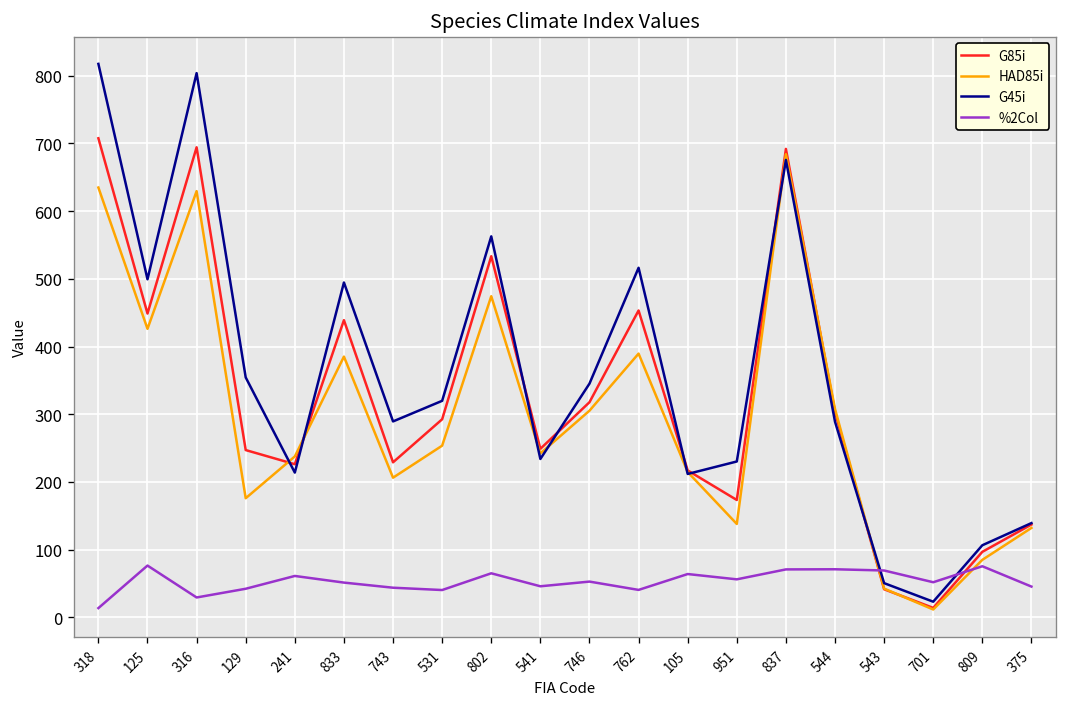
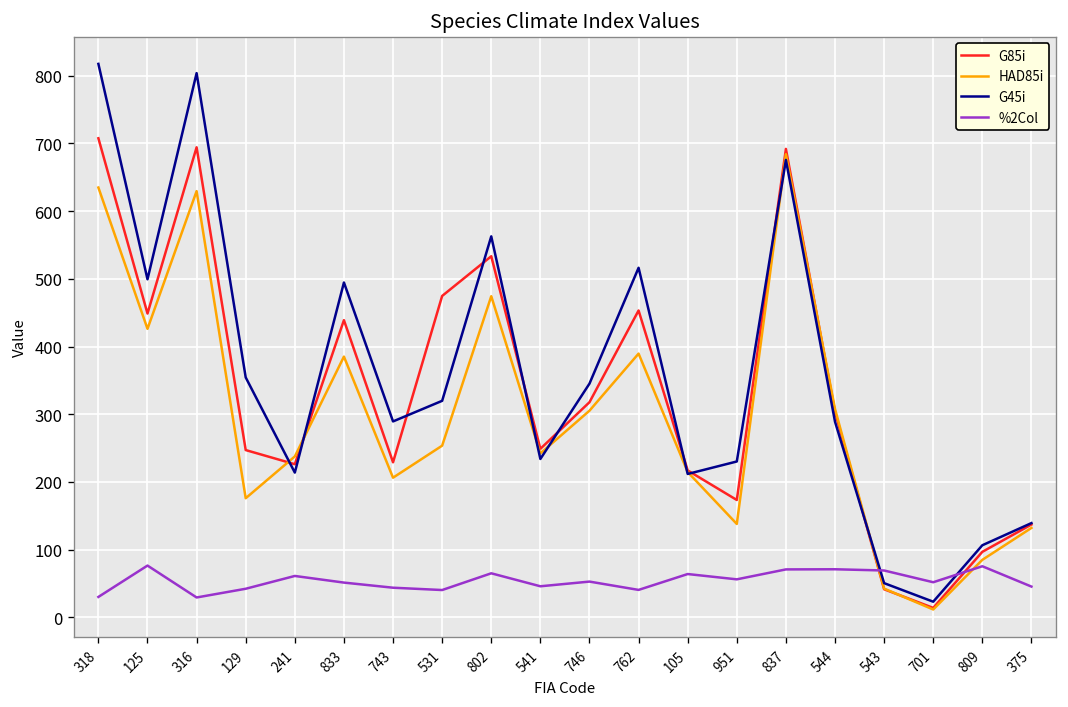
%2Col, 318: 10 -> 30
G85i, 531: 290 -> 470
